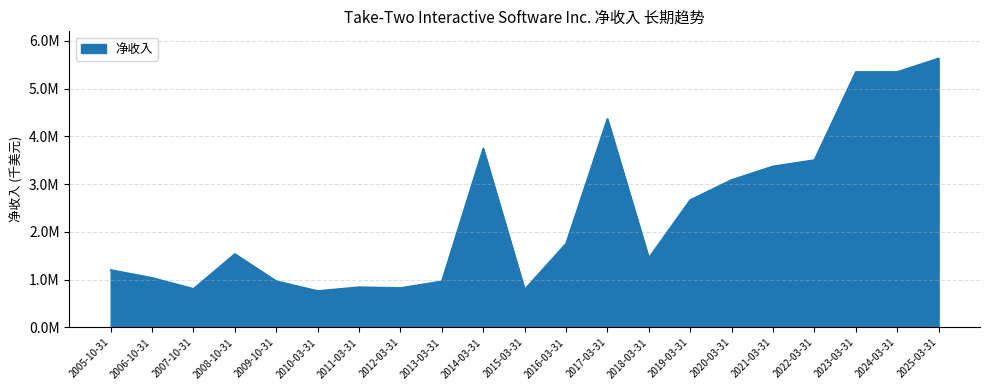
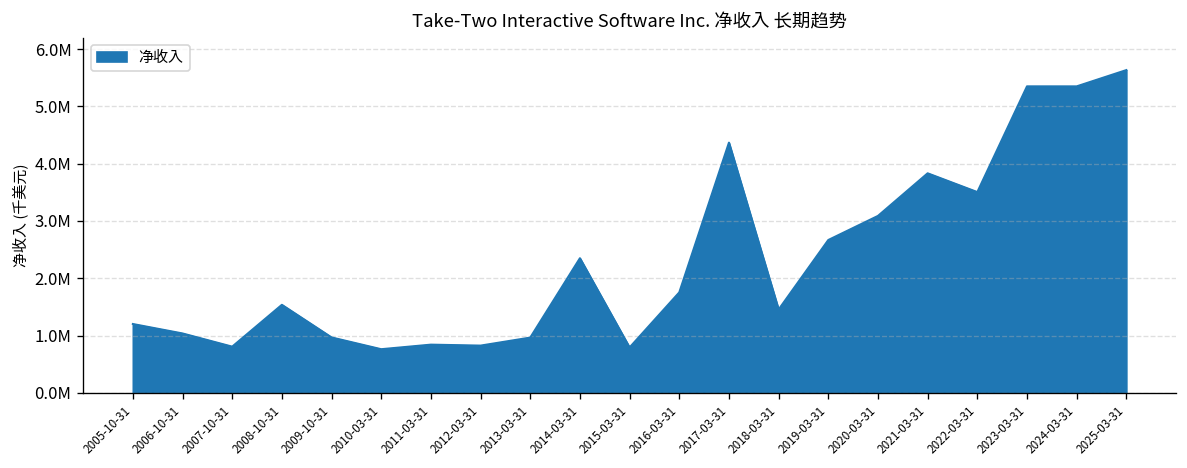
2014-03-31: 3700000 -> 2400000
2021-03-31: 3400000 -> 3800000
